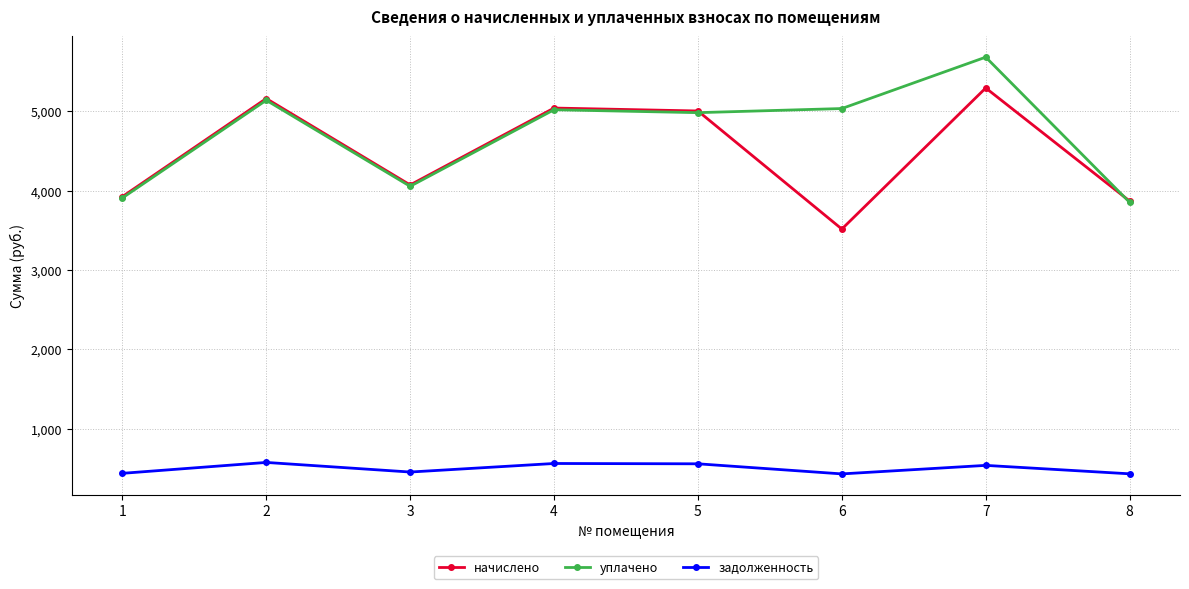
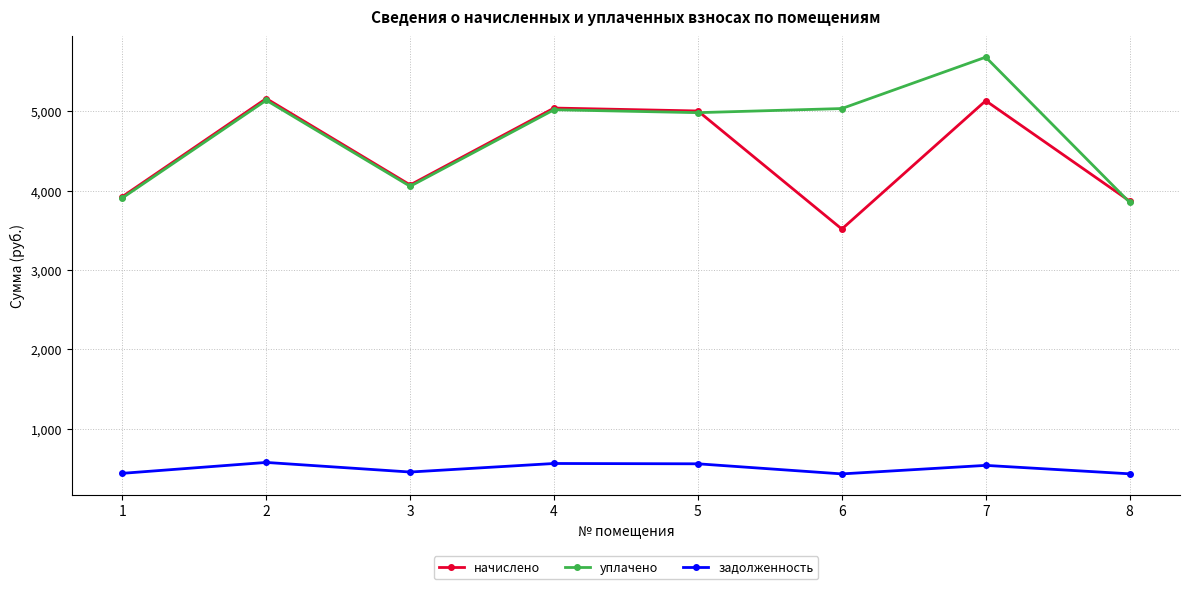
начислено, 7: 5,300 -> 5,100
